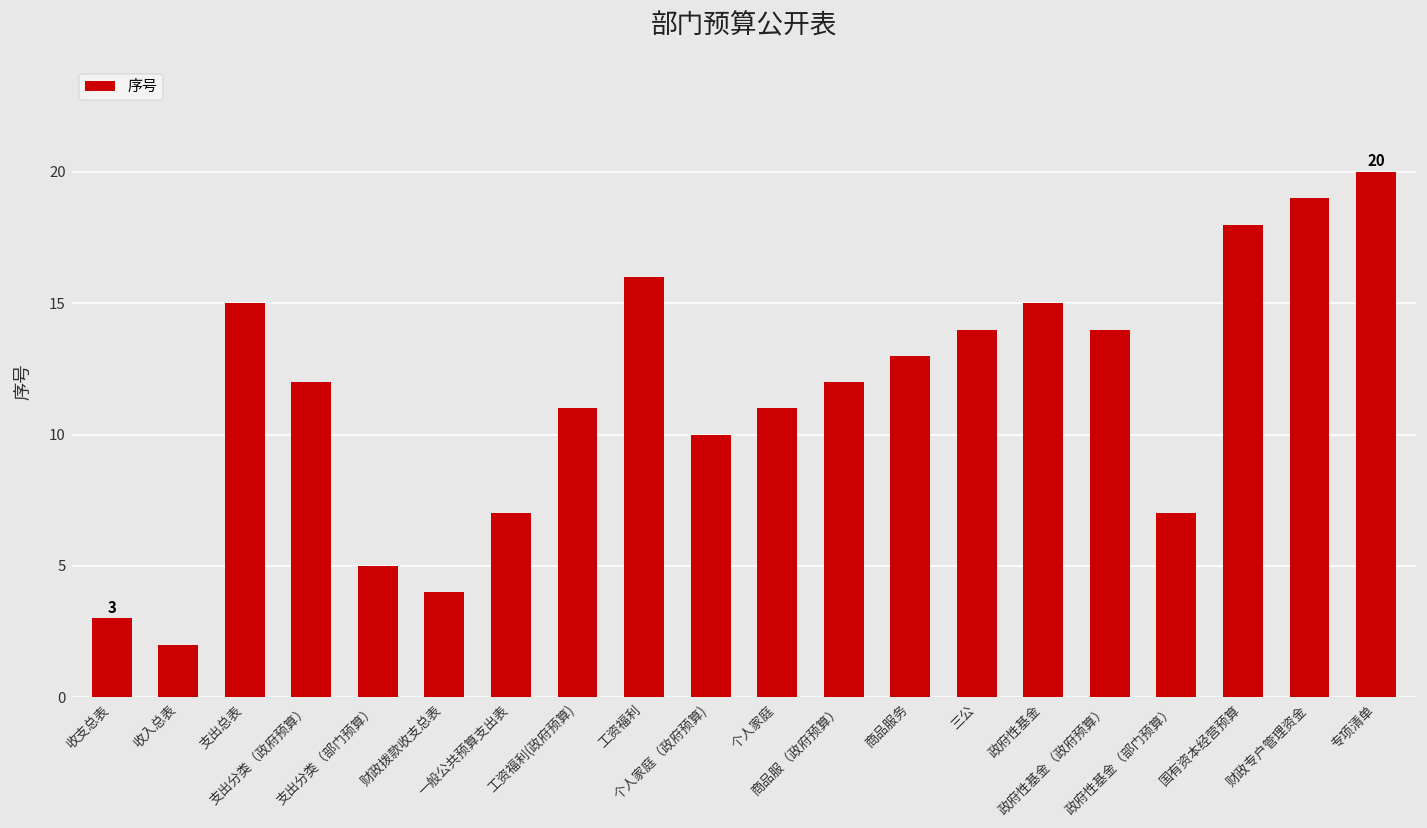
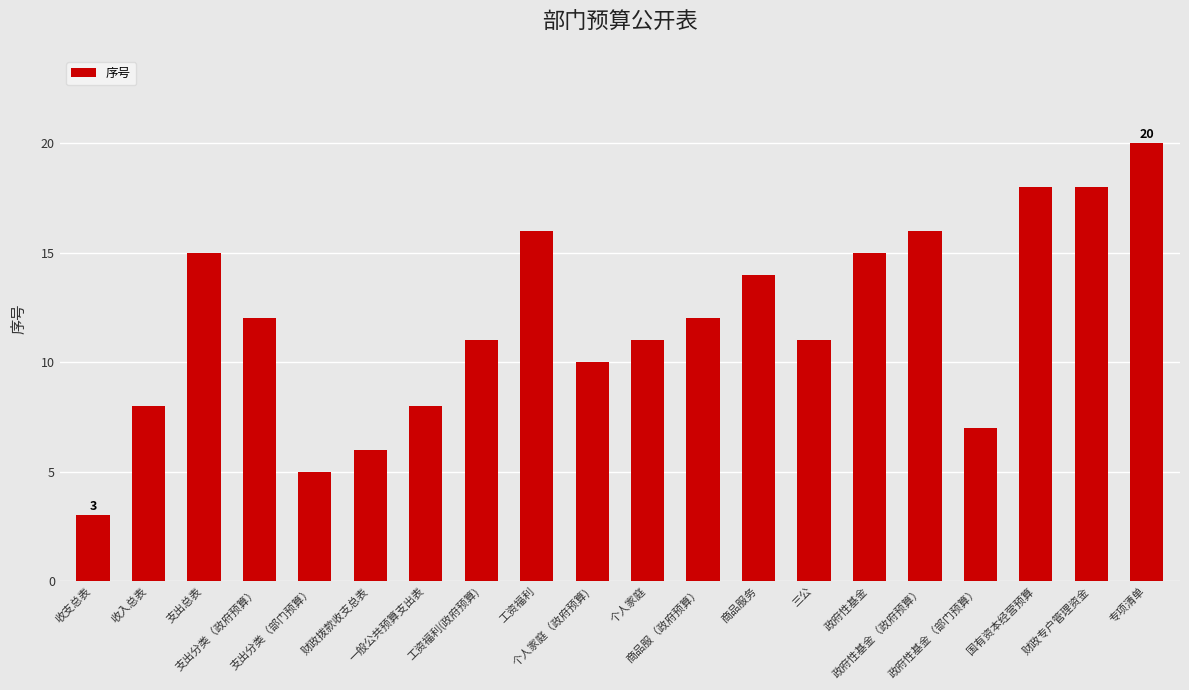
收入总表: 2 -> 8
财政拨款收支总表: 4 -> 6
一般公共预算支出表: 7 -> 8
商品服务: 13 -> 14
三公: 14 -> 11
政府性基金（政府预算）: 14 -> 16
财政专户管理资金: 19 -> 18
